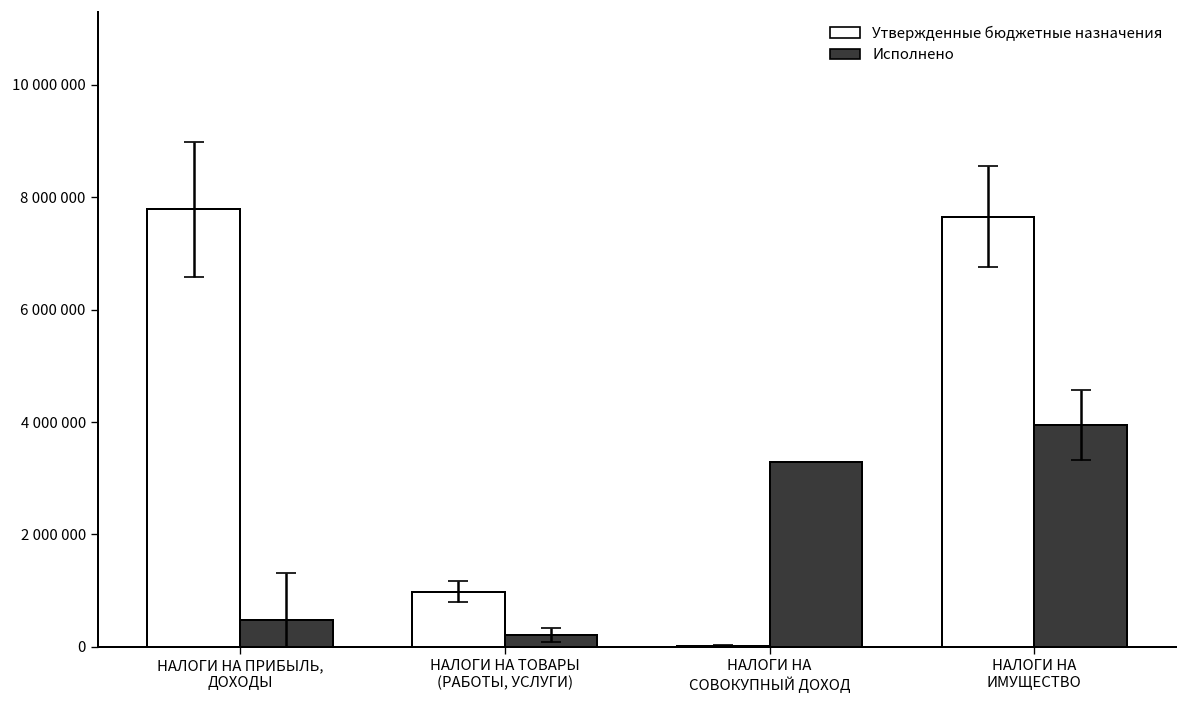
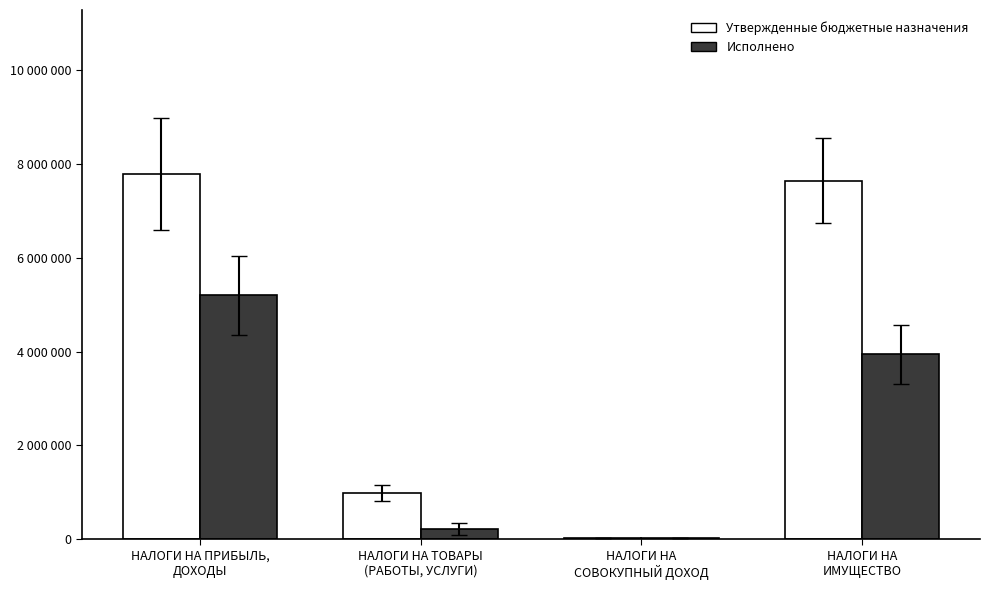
Исполнено, НАЛОГИ НА ПРИБЫЛЬ, ДОХОДЫ: 500000 -> 5200000
Исполнено, НАЛОГИ НА СОВОКУПНЫЙ ДОХОД: 3300000 -> 0
